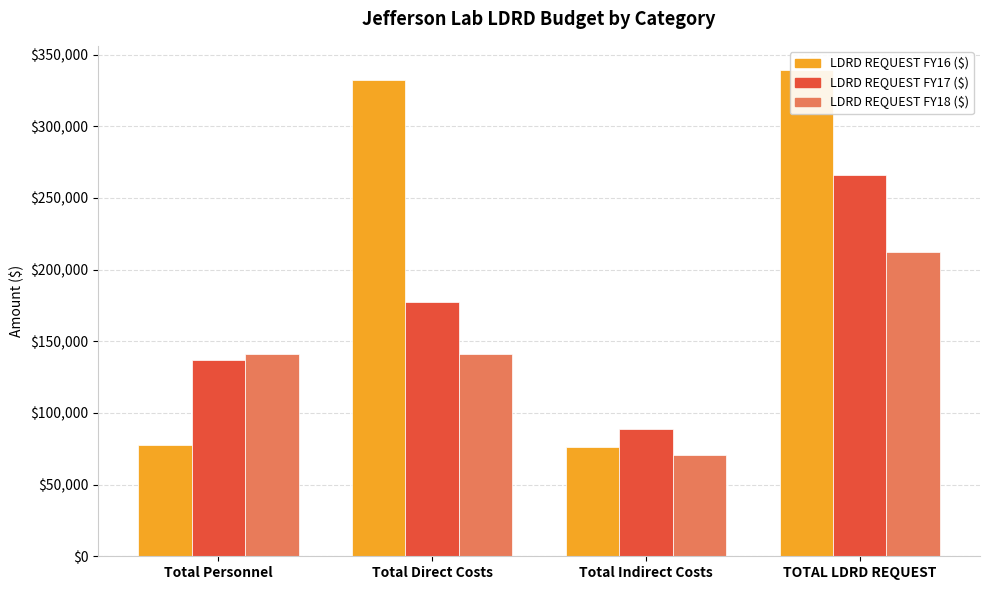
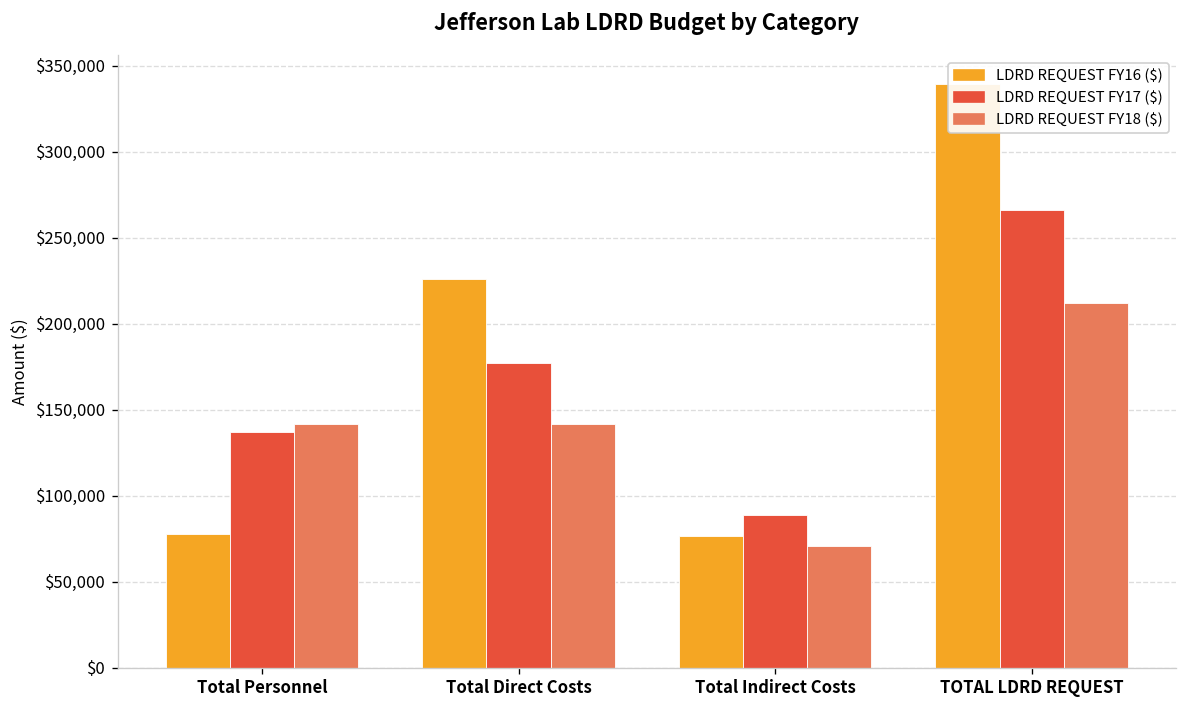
LDRD REQUEST FY16 ($), Total Direct Costs: $332,000 -> $226,000
